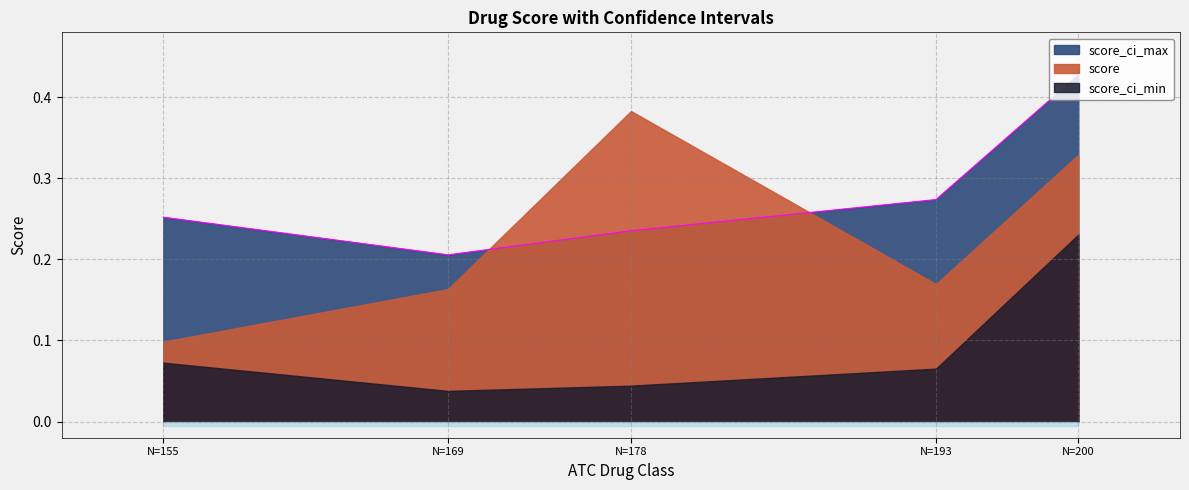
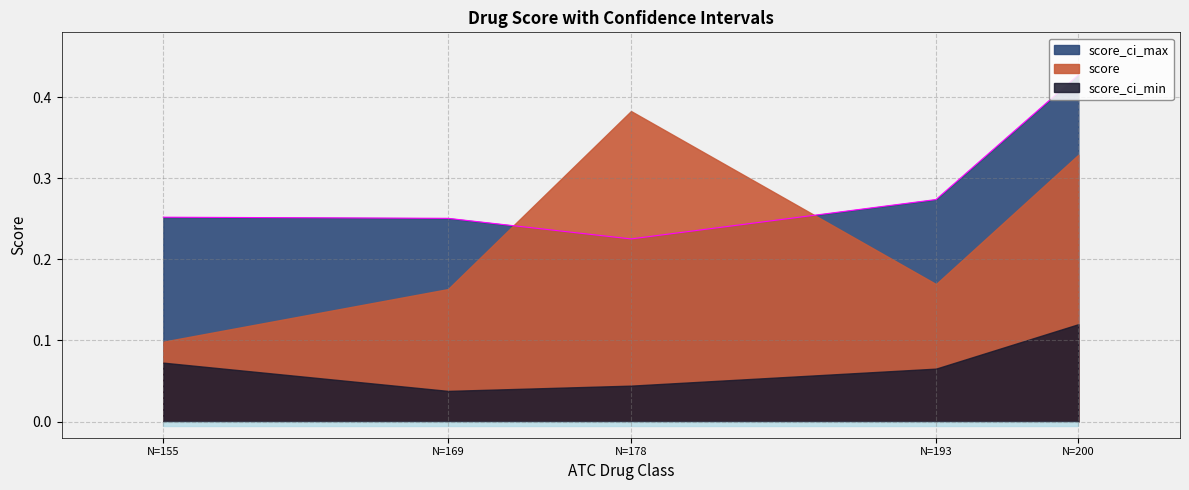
score_ci_max, N=169: 0.21 -> 0.25
score_ci_max, N=178: 0.24 -> 0.23
score_ci_min, N=200: 0.23 -> 0.12
